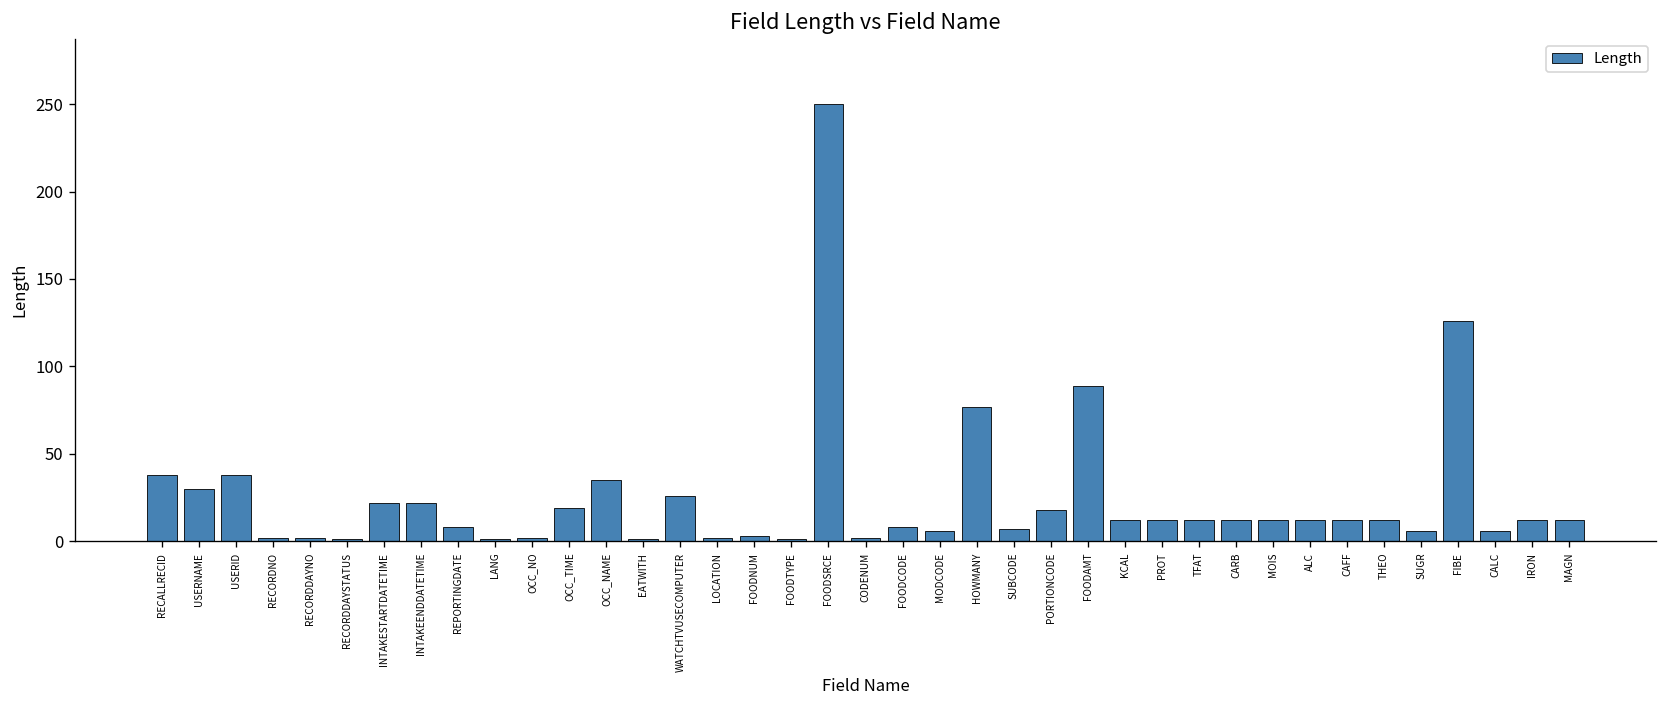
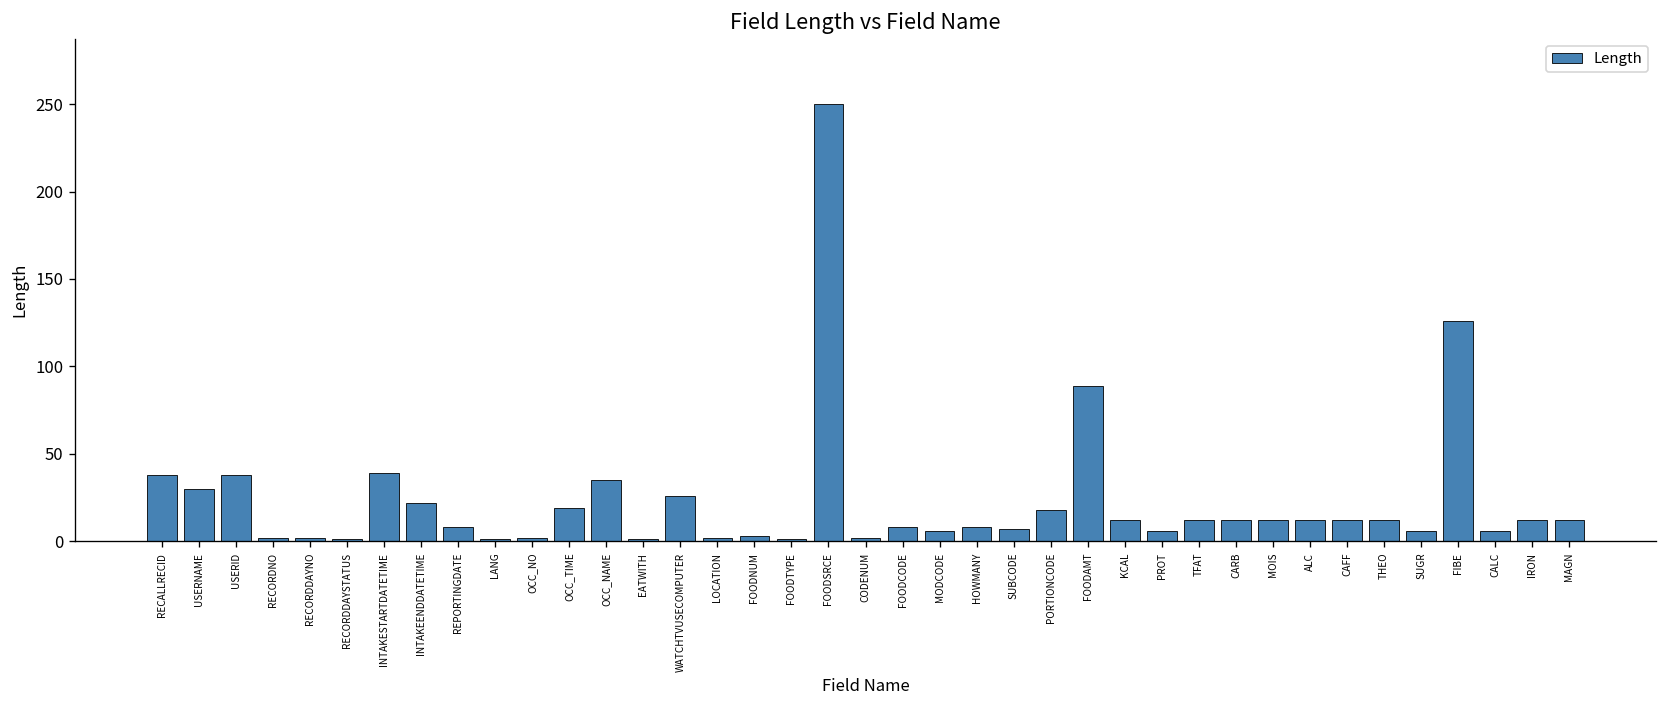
INTAKESTARTDATETIME: 22 -> 39
HOWMANY: 77 -> 8
PROT: 12 -> 6
